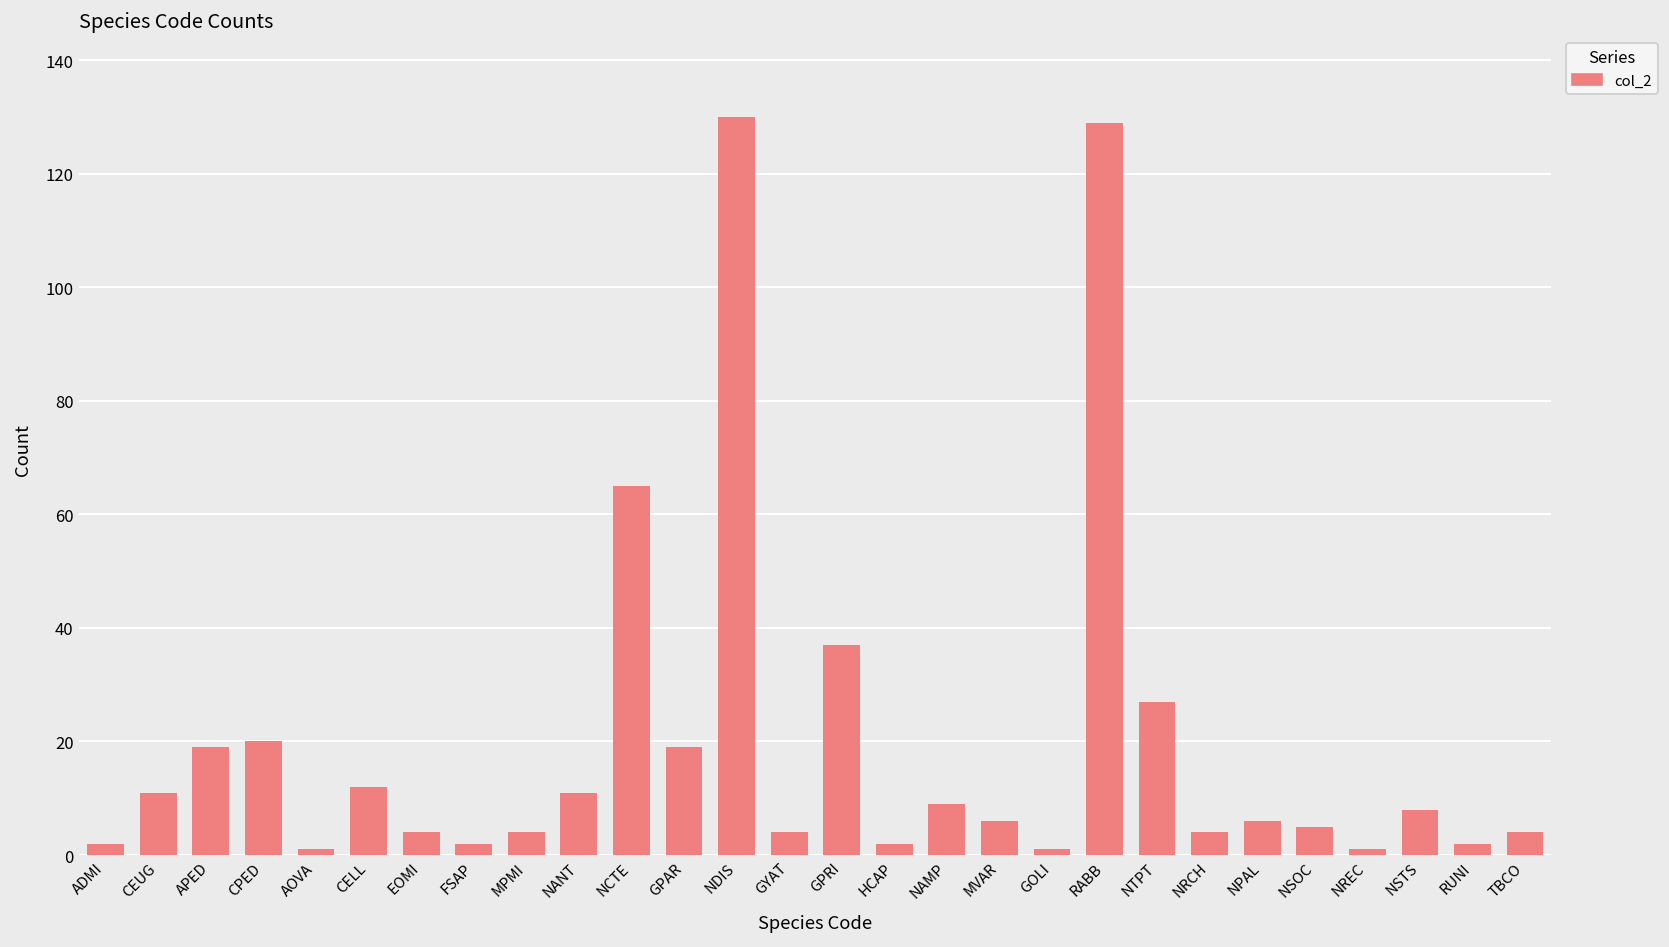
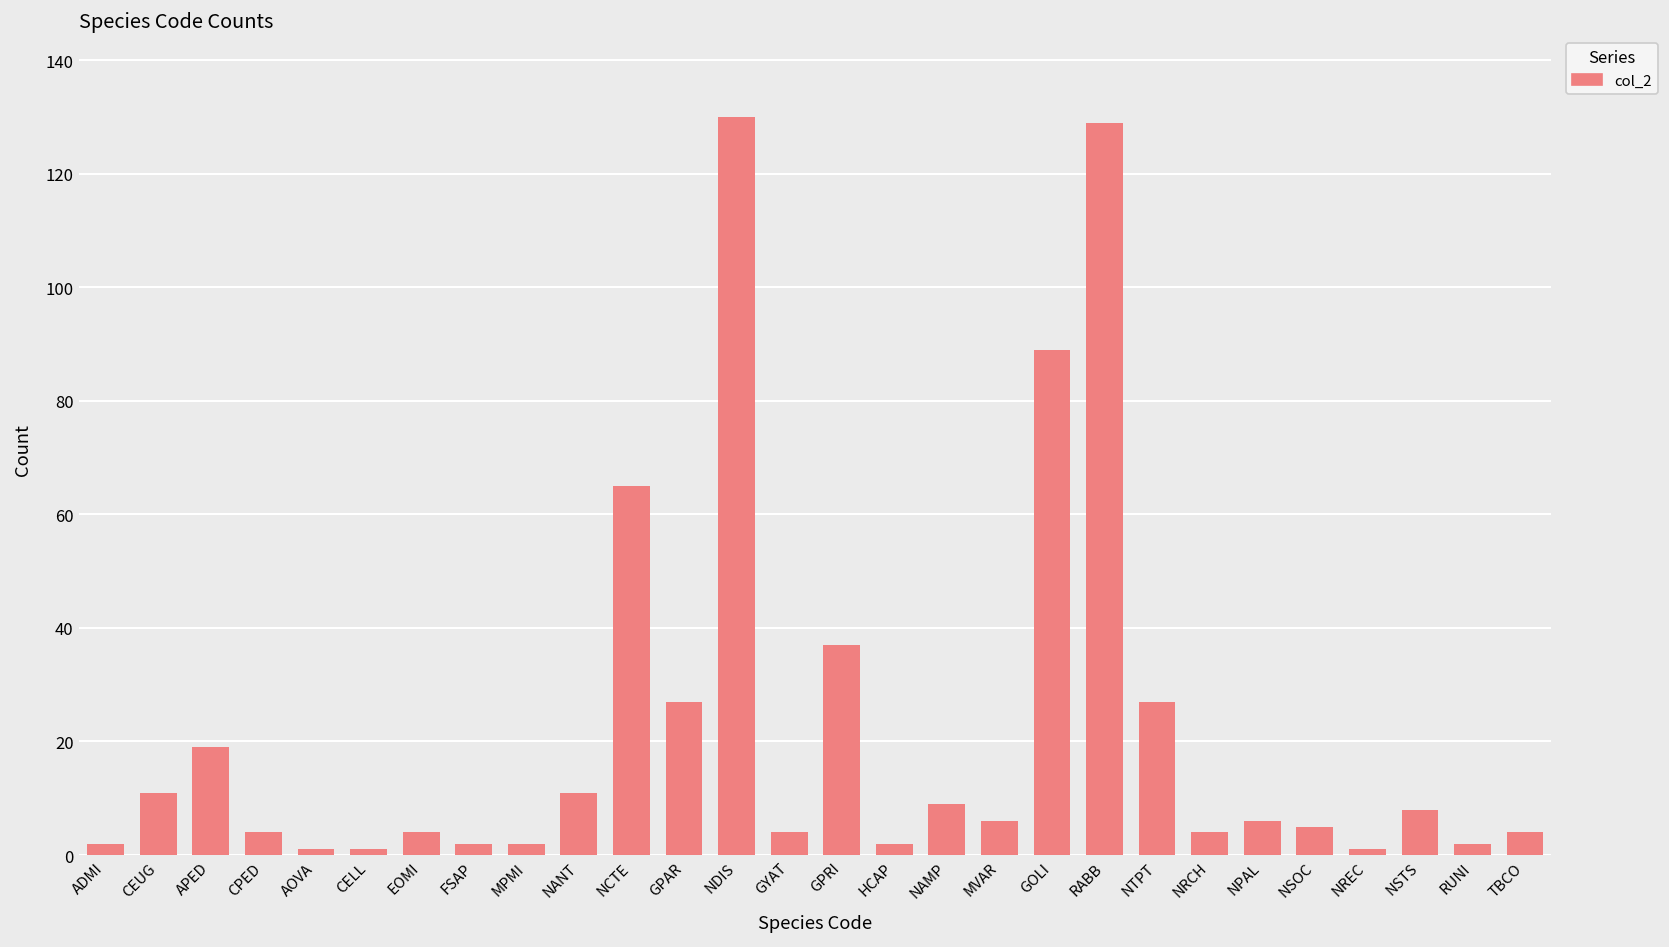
CPED: 20 -> 4
CELL: 12 -> 1
MPMI: 4 -> 2
GPAR: 19 -> 27
GOLI: 1 -> 89
